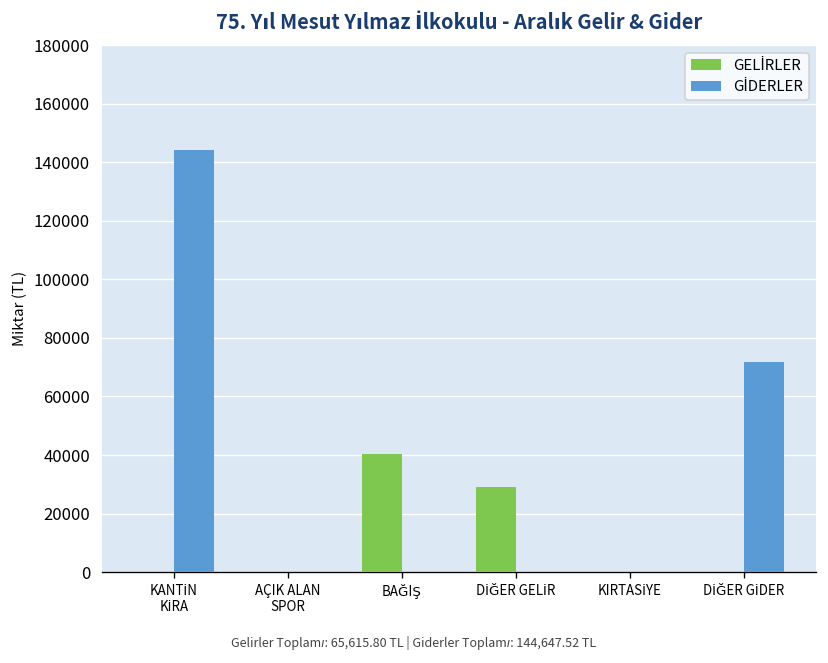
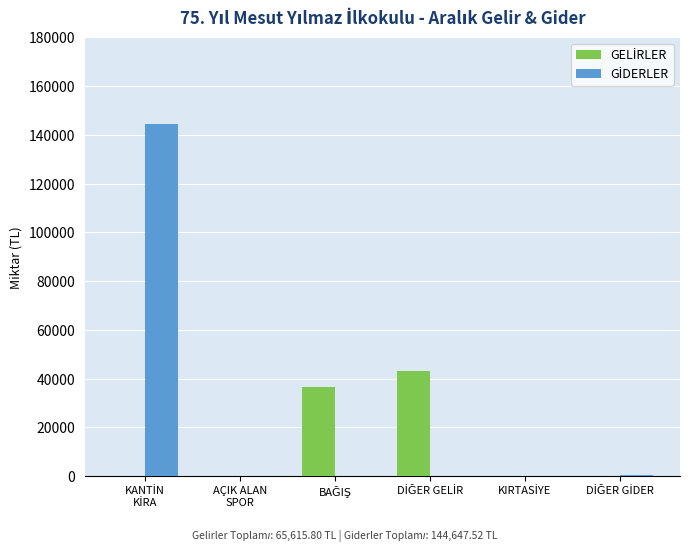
GELİRLER, BAĞIŞ: 40000 -> 36000
GELİRLER, DİĞER GELİR: 29000 -> 43000
GİDERLER, DİĞER GİDER: 72000 -> 0
